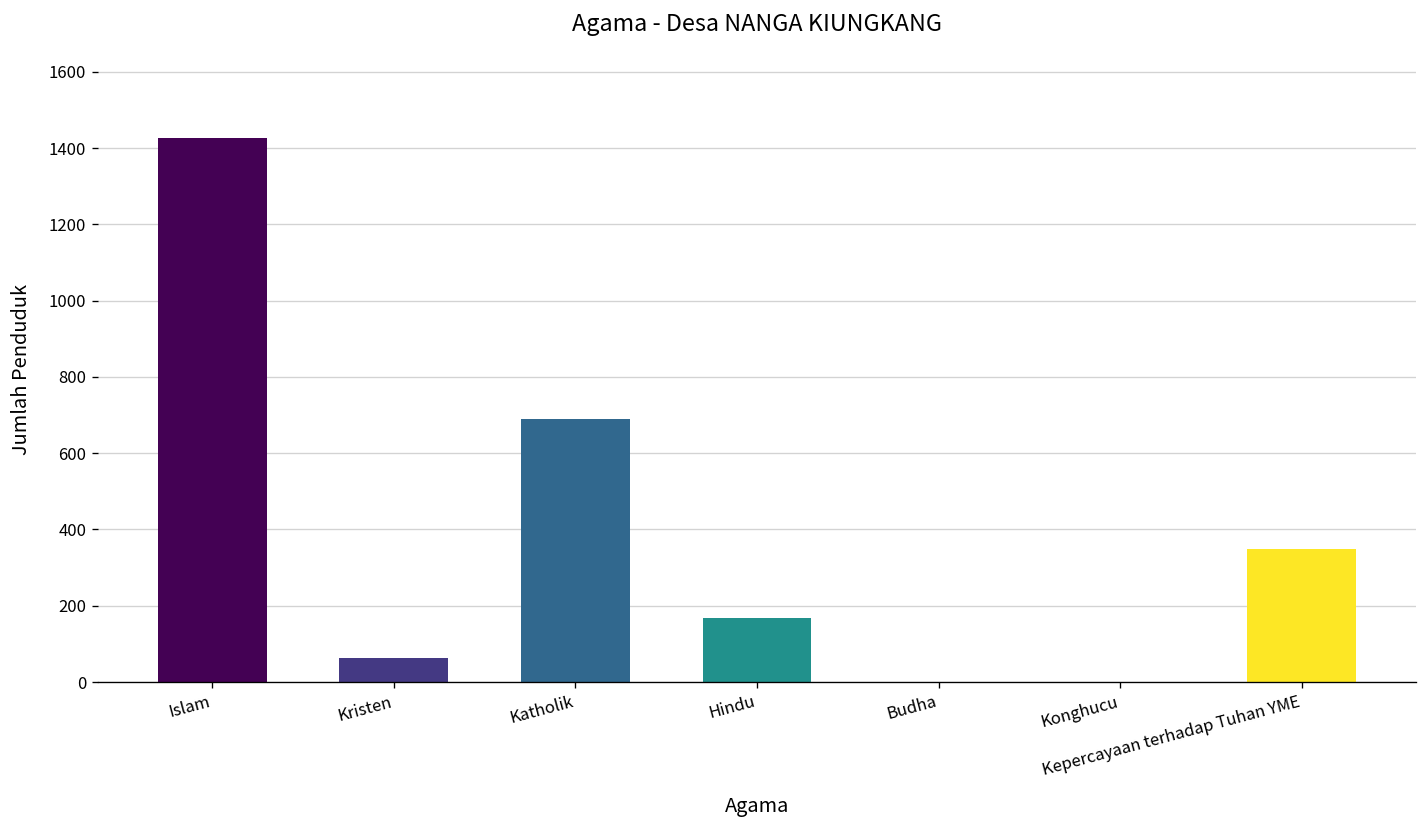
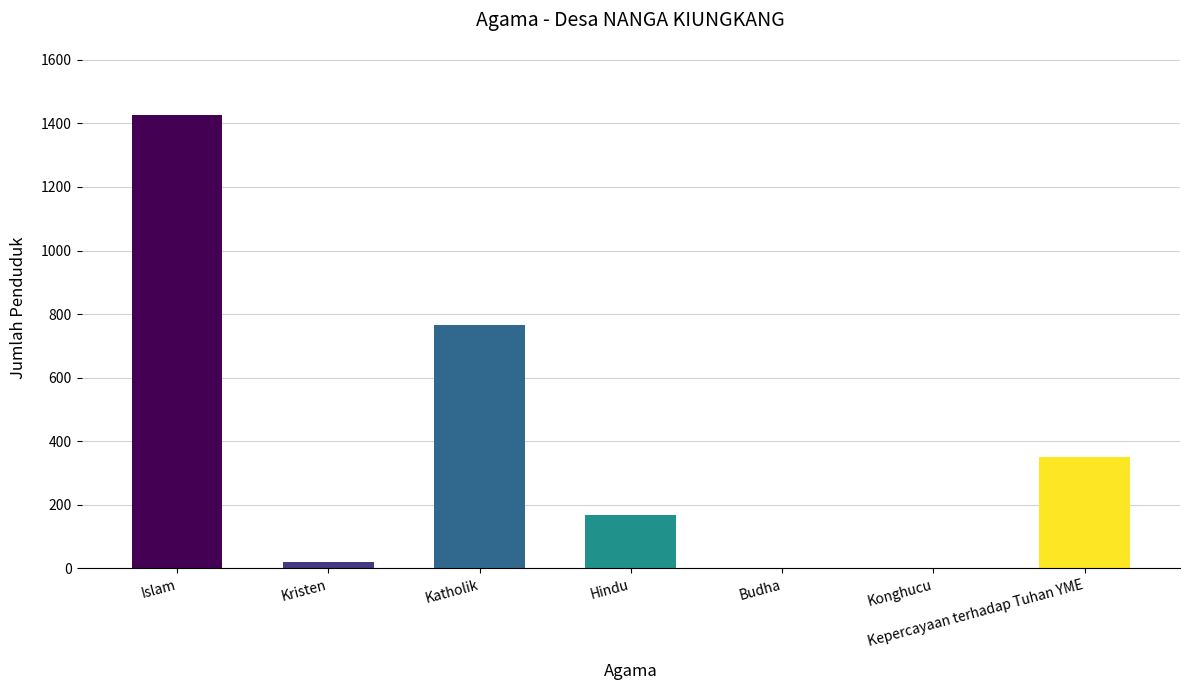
Kristen: 60 -> 20
Katholik: 690 -> 770
